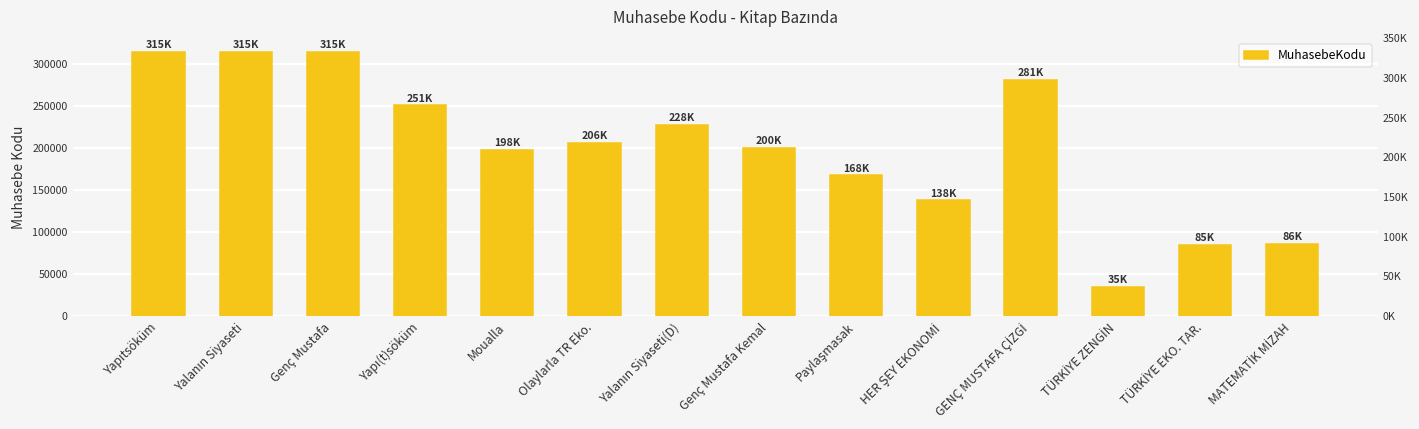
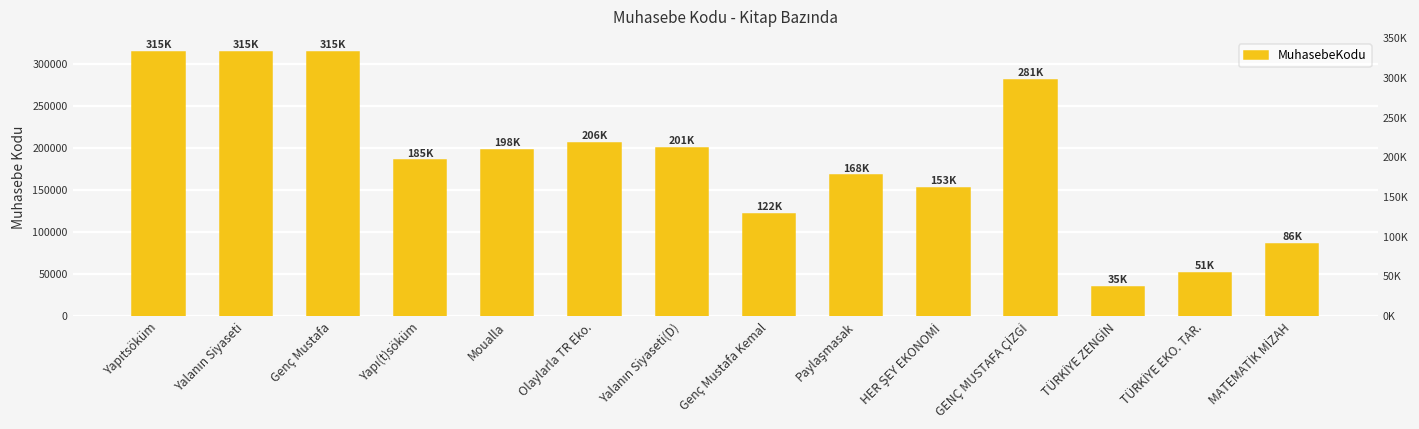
Yapı(t)söküm: 251K -> 185K
Yalanın Siyaseti(D): 228K -> 201K
Genç Mustafa Kemal: 200K -> 122K
HER ŞEY EKONOMİ: 138K -> 153K
TÜRKİYE EKO. TAR.: 85K -> 51K
